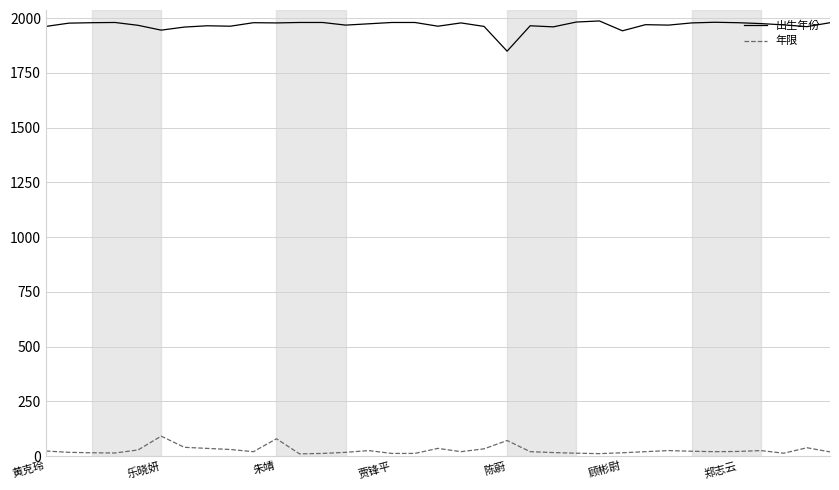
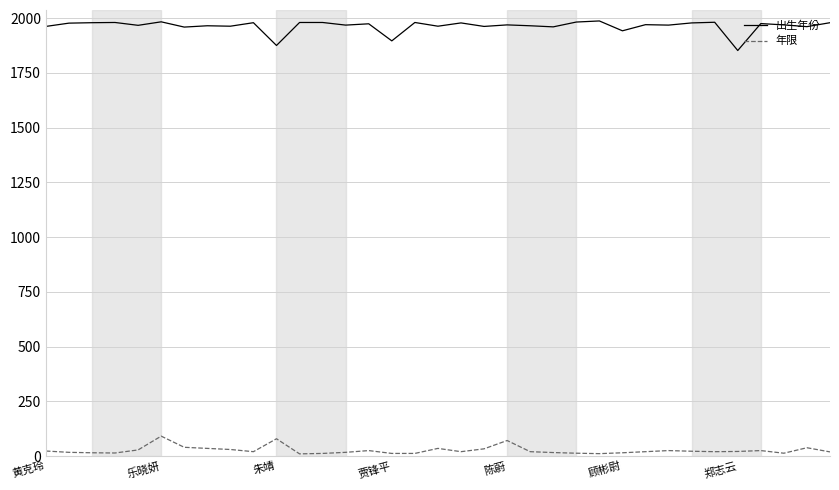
出生年份, 乐晓妍: 1950 -> 1980
出生年份, 朱靖: 1980 -> 1880
出生年份, 贾锋平: 1980 -> 1900
出生年份, 陈蔚: 1850 -> 1970
出生年份, 郑志云: 1980 -> 1850
